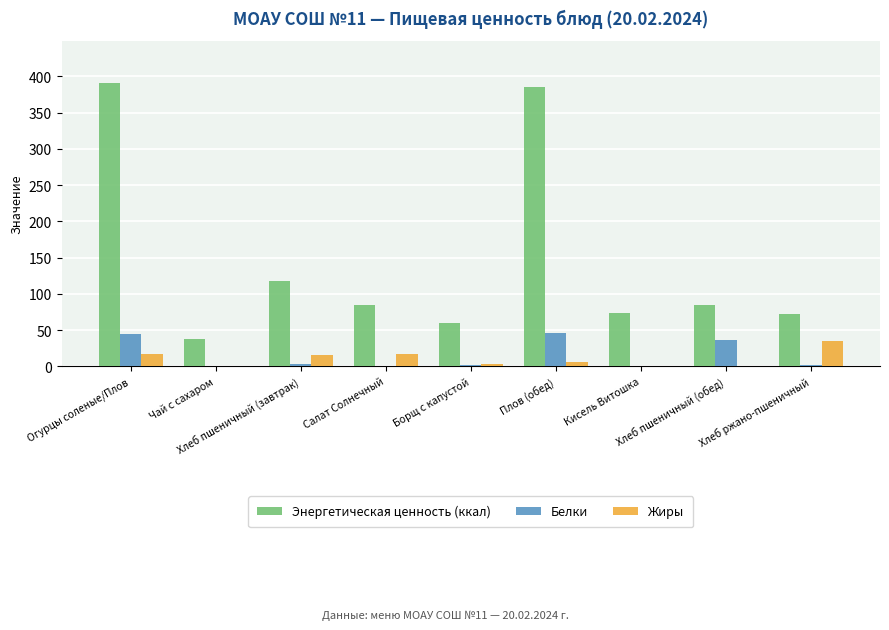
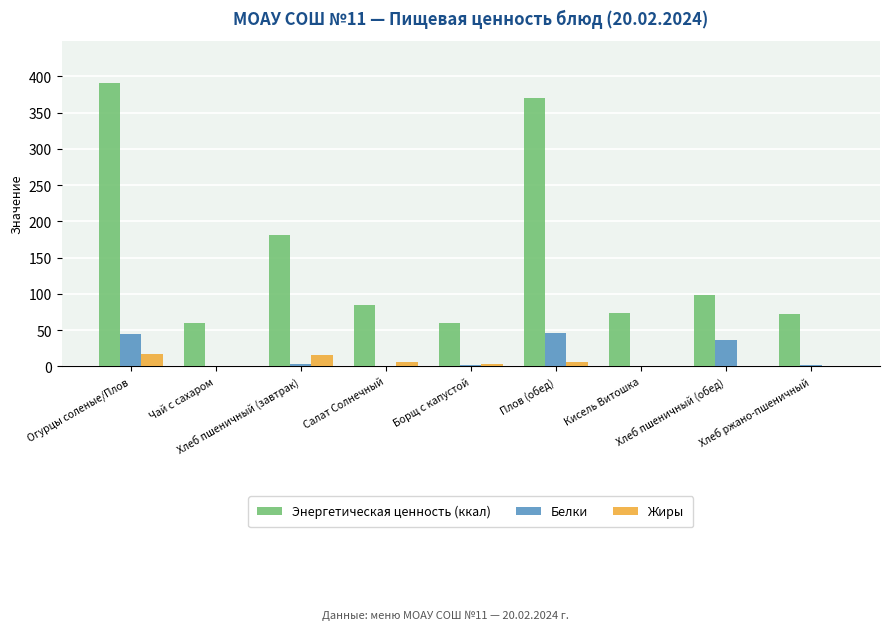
Энергетическая ценность (ккал), Чай с сахаром: 40 -> 60
Энергетическая ценность (ккал), Хлеб пшеничный (завтрак): 120 -> 180
Жиры, Салат Солнечный: 20 -> 10
Энергетическая ценность (ккал), Плов (обед): 390 -> 370
Энергетическая ценность (ккал), Хлеб пшеничный (обед): 80 -> 100
Жиры, Хлеб ржано-пшеничный: 30 -> 0
